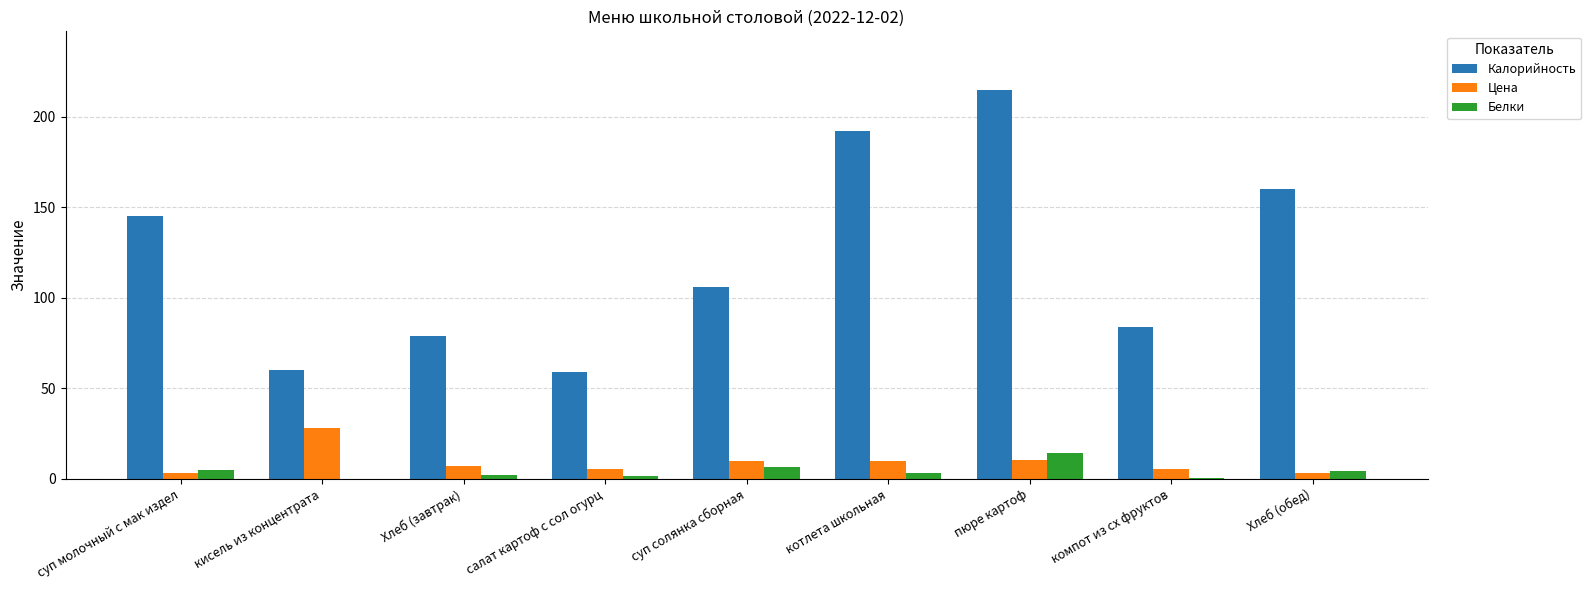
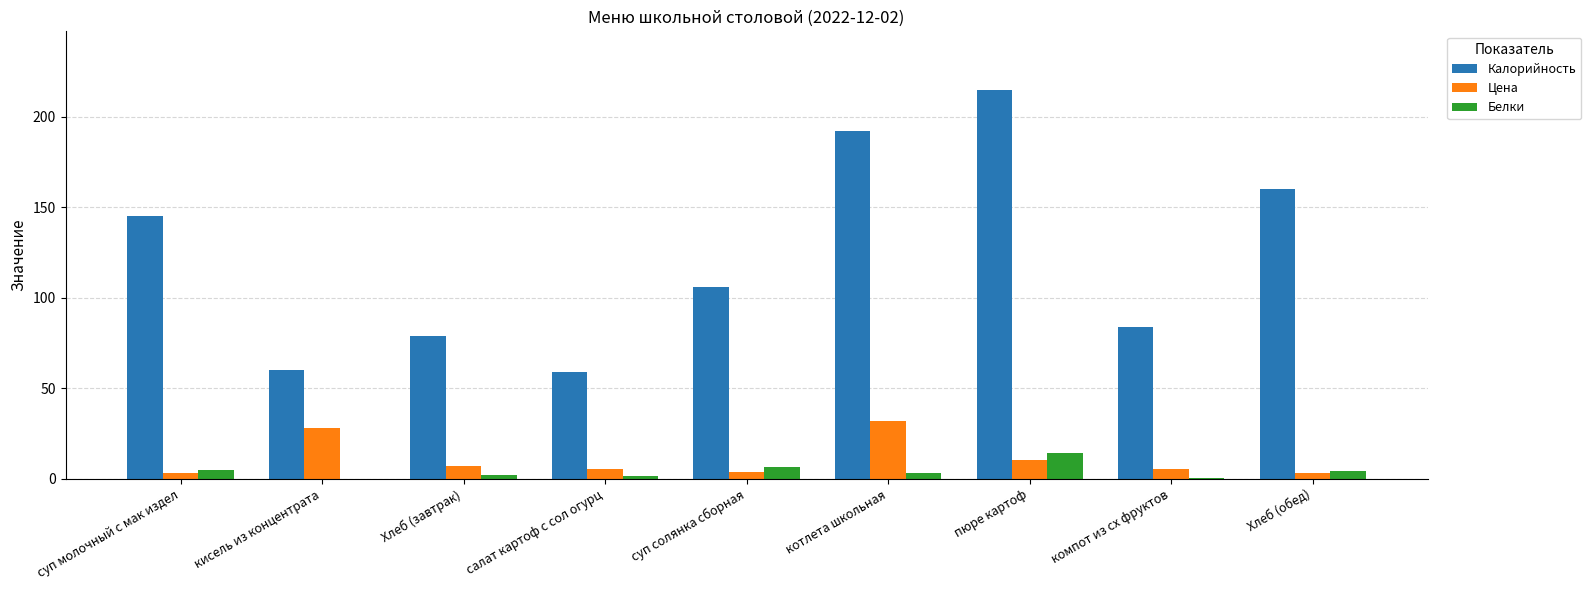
Цена, суп солянка сборная: 10 -> 4
Цена, котлета школьная: 10 -> 32
